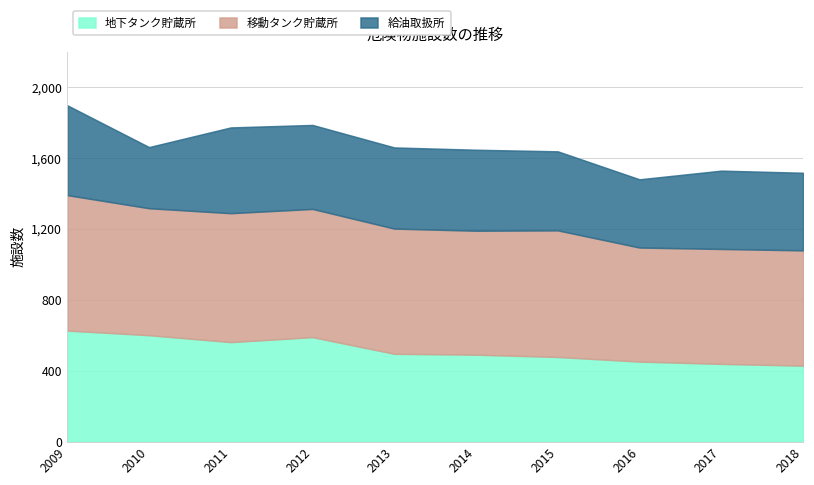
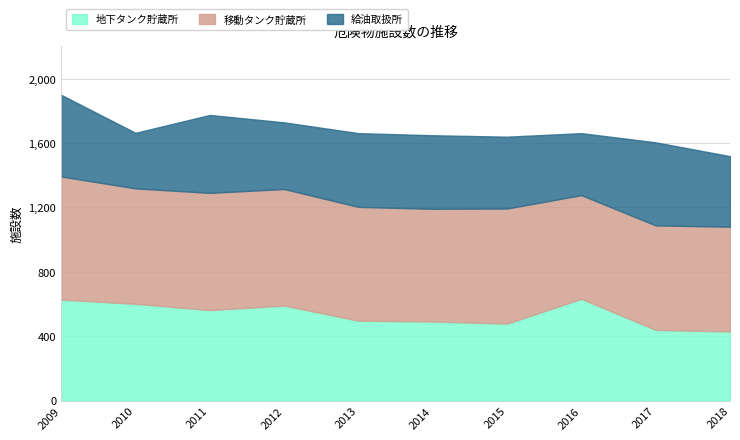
給油取扱所, 2012: 470 -> 410
地下タンク貯蔵所, 2016: 450 -> 630
給油取扱所, 2017: 440 -> 520
